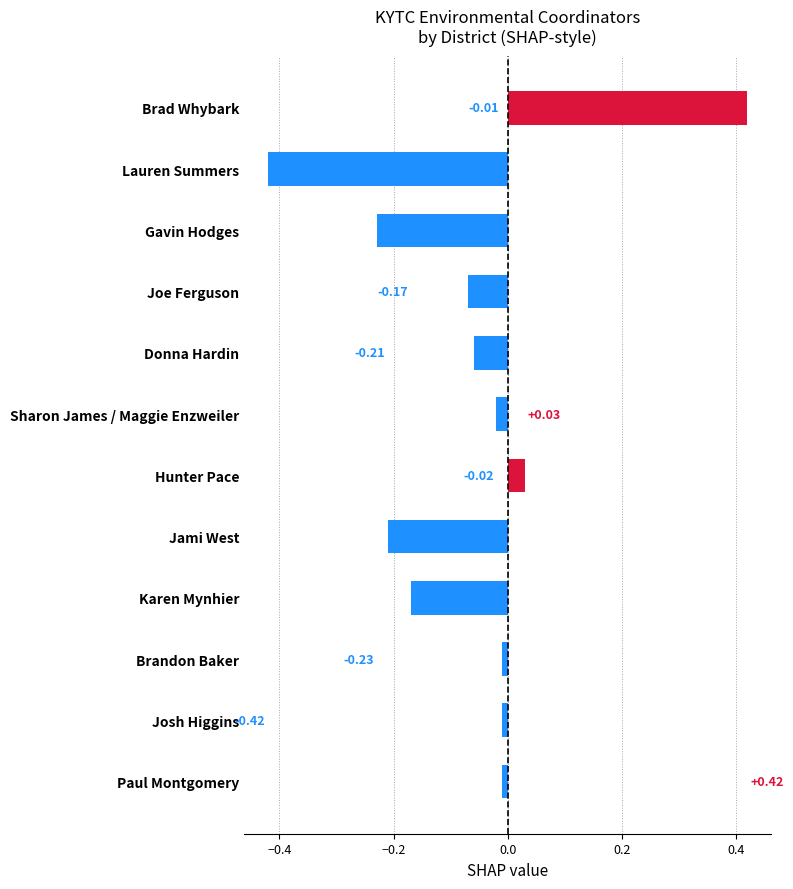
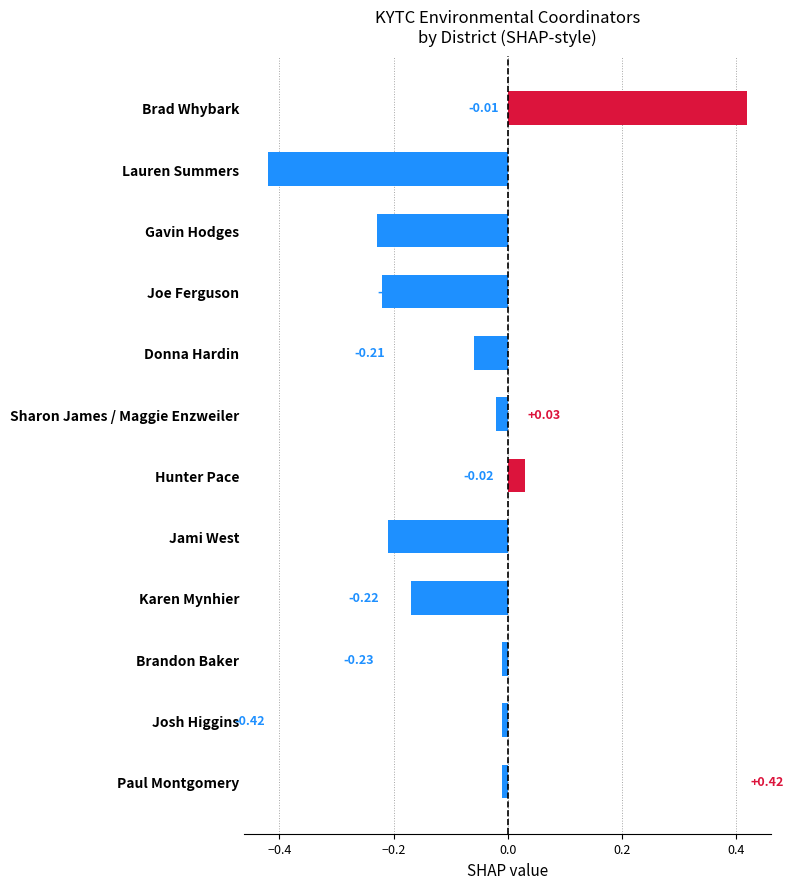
Joe Ferguson: -0.07 -> -0.22
